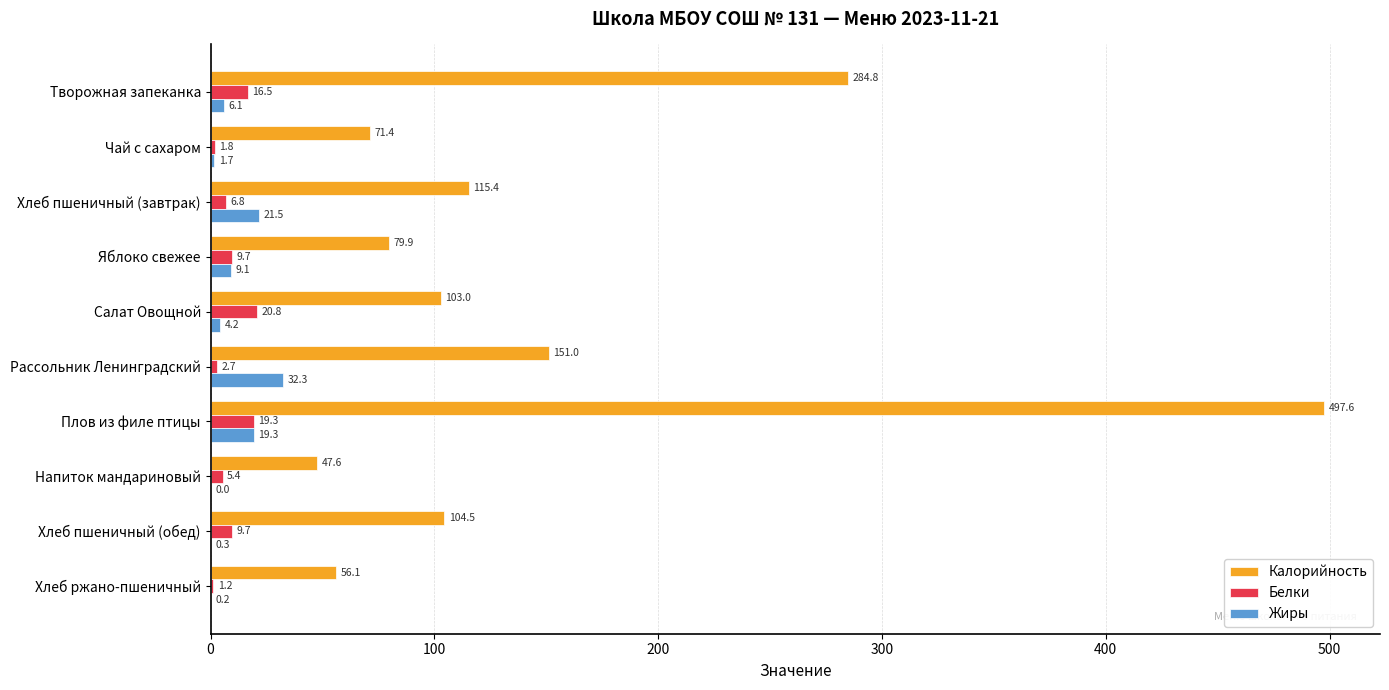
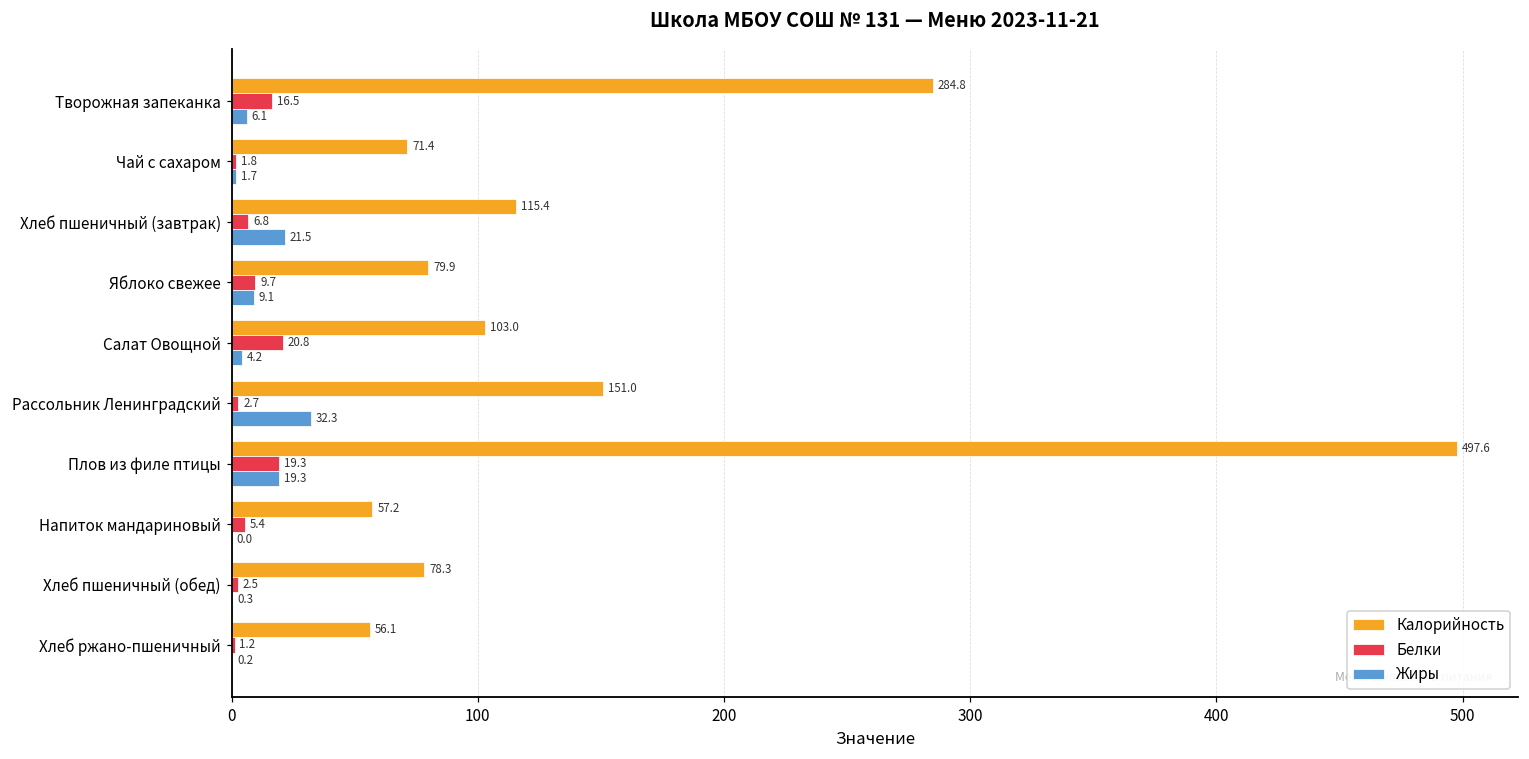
Калорийность, Напиток мандариновый: 47.6 -> 57.2
Калорийность, Хлеб пшеничный (обед): 104.5 -> 78.3
Белки, Хлеб пшеничный (обед): 9.7 -> 2.5
